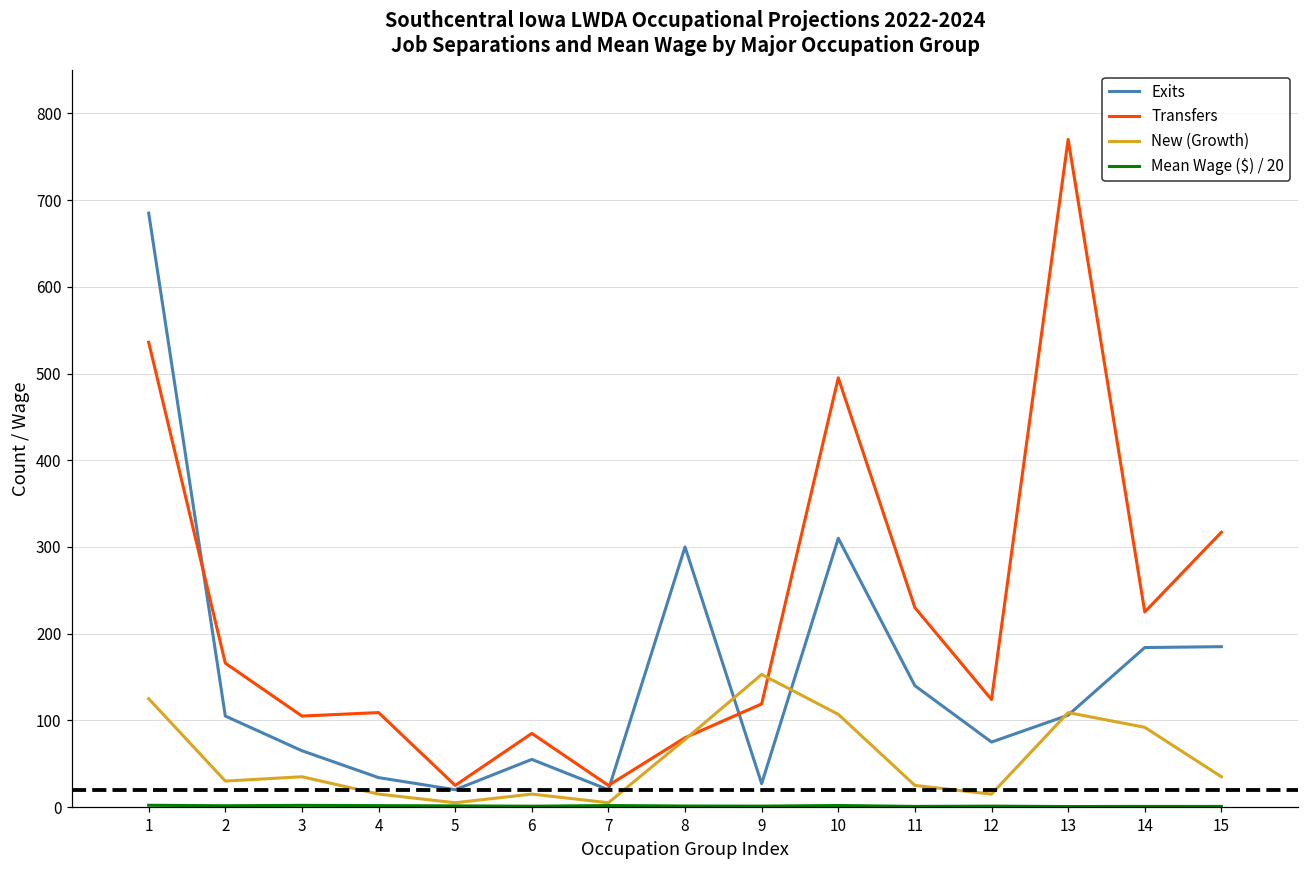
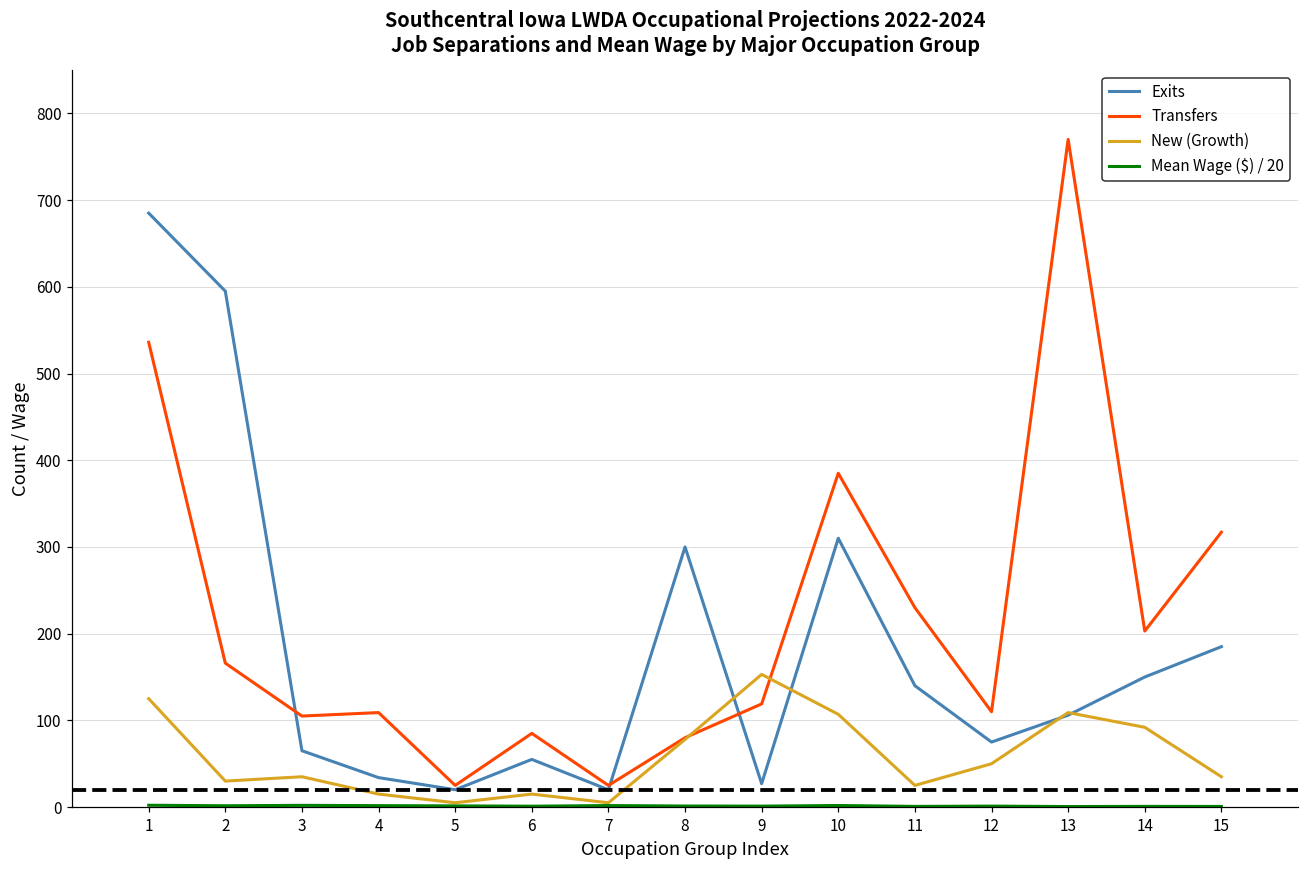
Exits, 2: 110 -> 600
Transfers, 10: 500 -> 390
Transfers, 12: 120 -> 110
New (Growth), 12: 20 -> 50
Exits, 14: 180 -> 150
Transfers, 14: 230 -> 200
